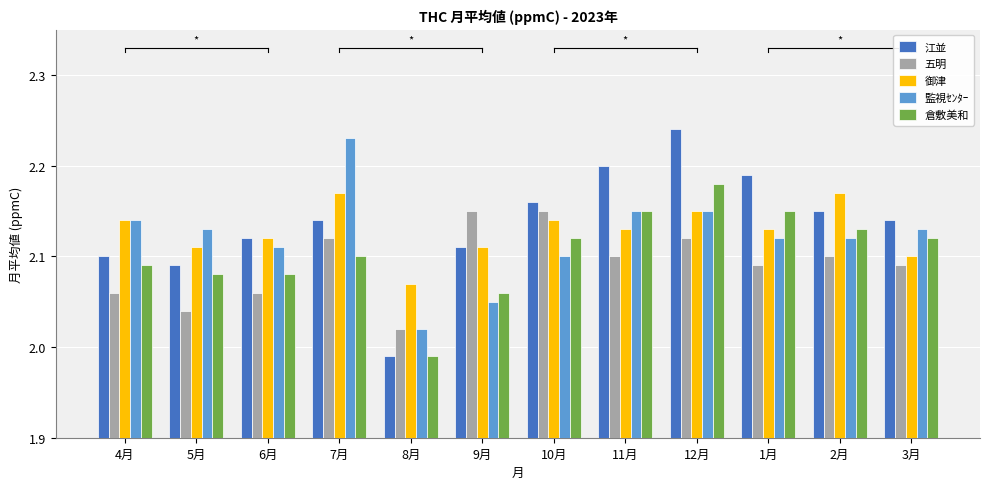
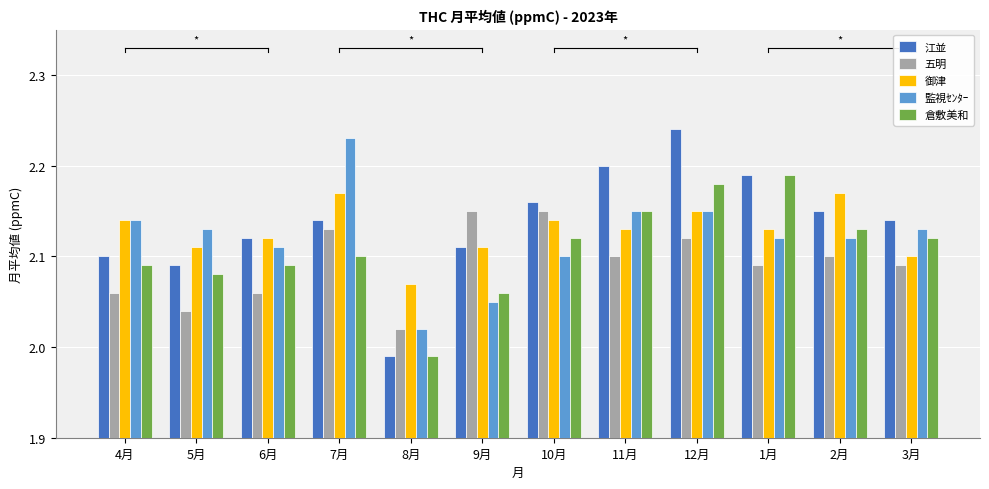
倉敷美和, 6月: 2.08 -> 2.09
五明, 7月: 2.12 -> 2.13
倉敷美和, 1月: 2.15 -> 2.19
